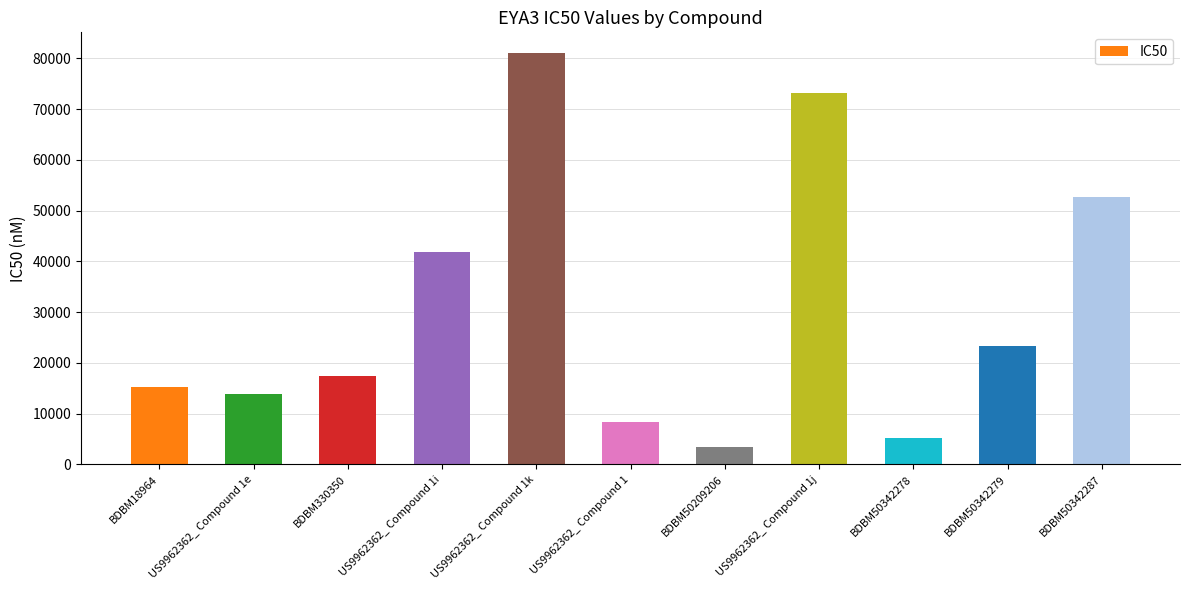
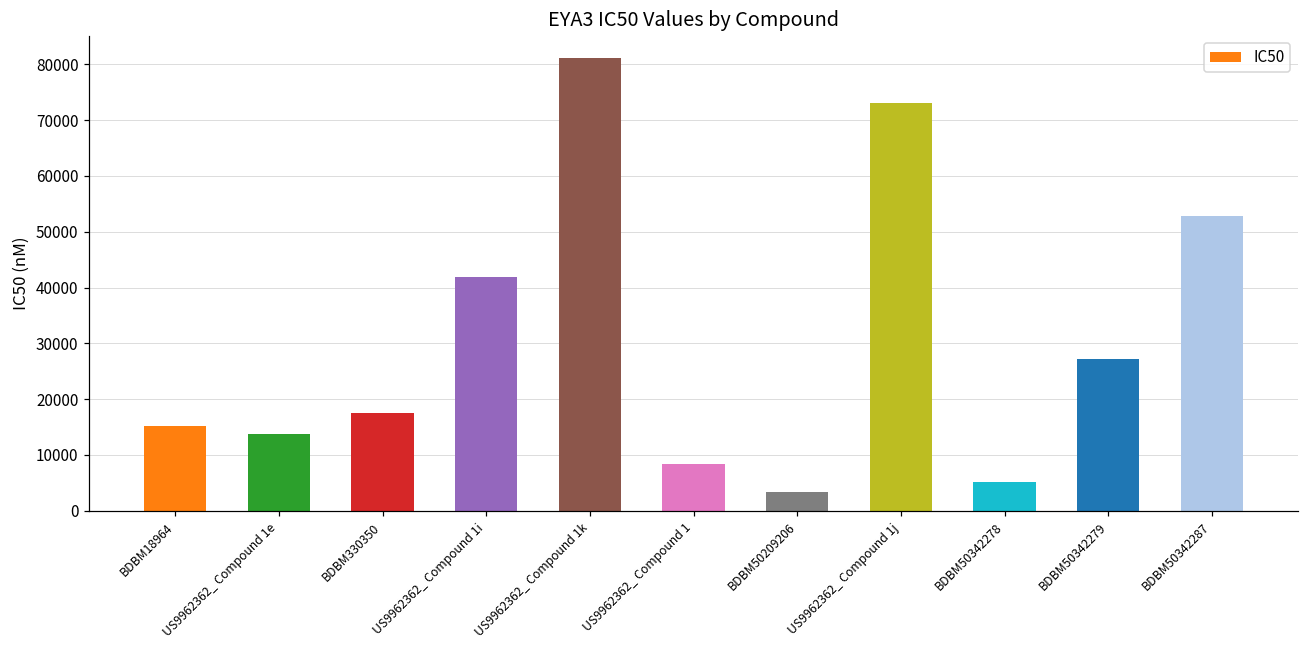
BDBM50342279: 23000 -> 27000
